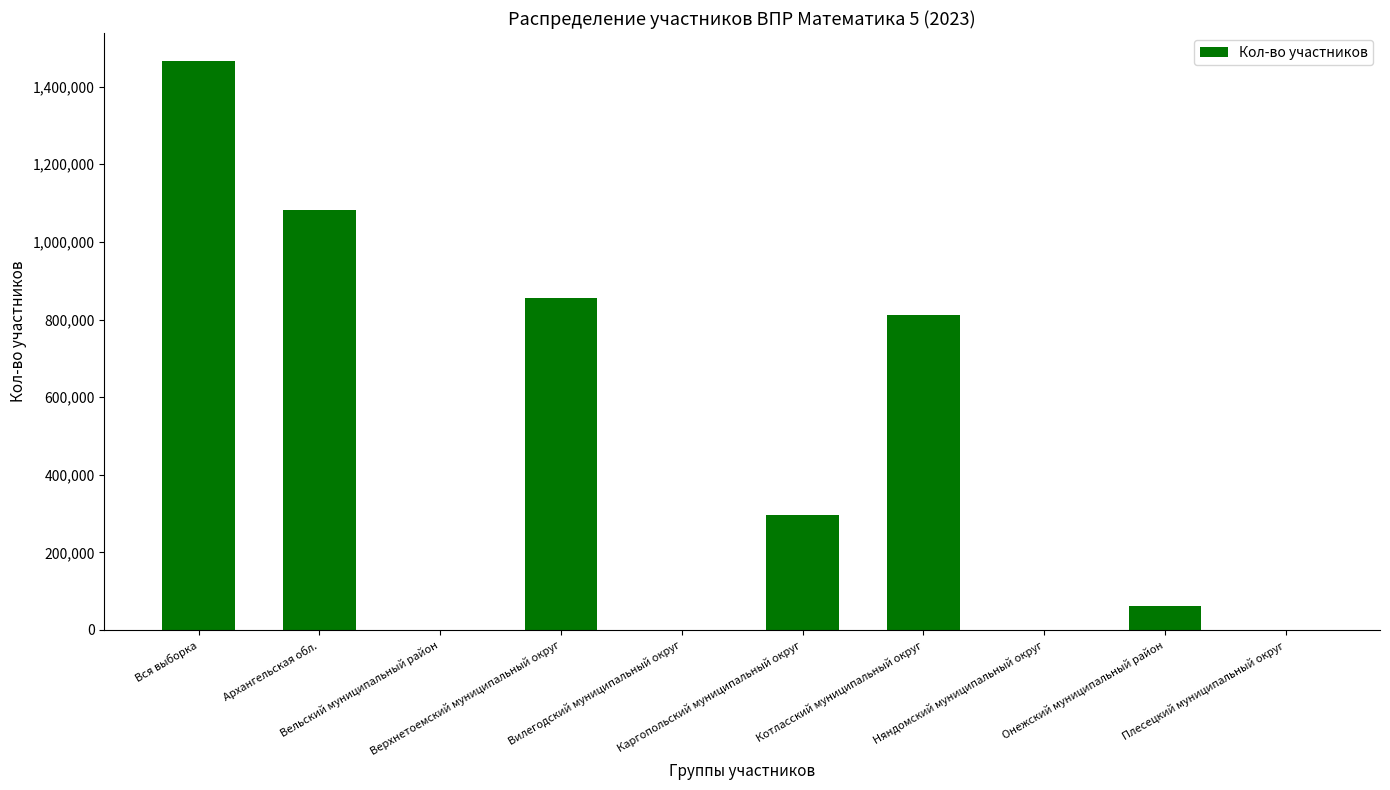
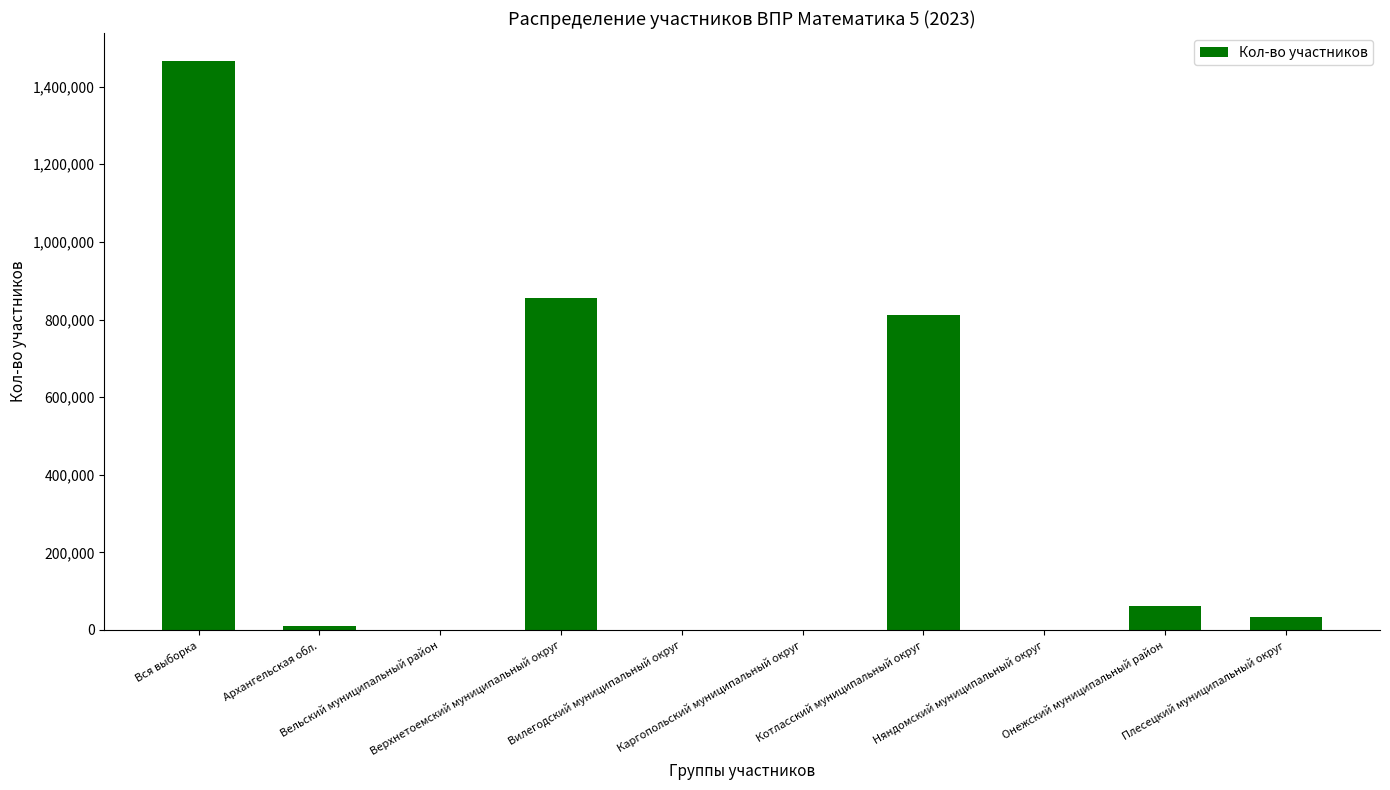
Архангельская обл.: 1,080,000 -> 10,000
Каргопольский муниципальный округ: 300,000 -> 0
Плесецкий муниципальный округ: 0 -> 30,000
